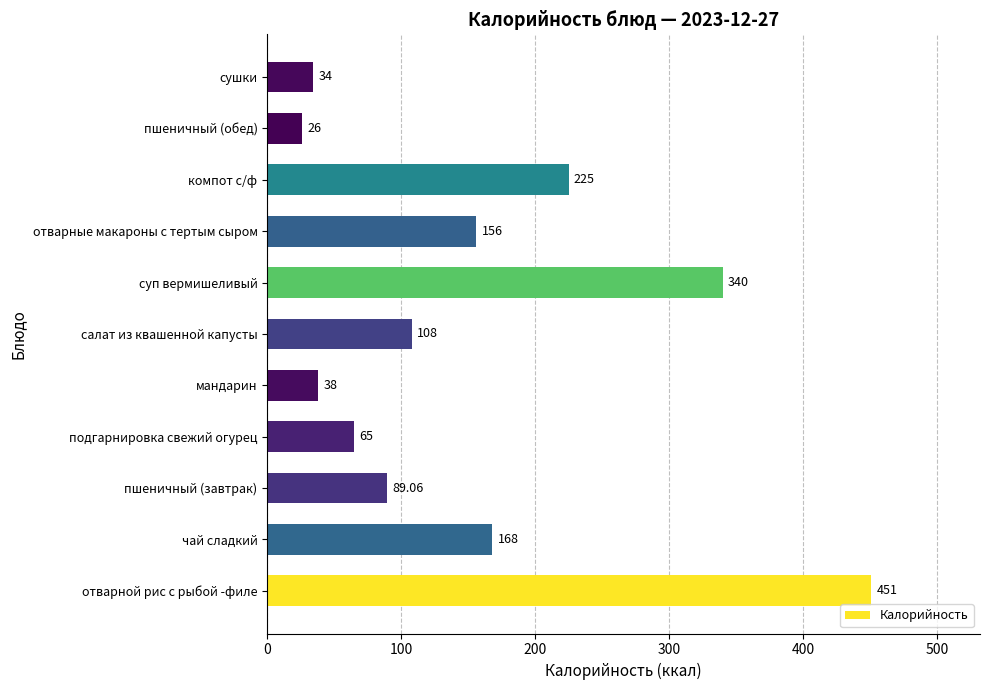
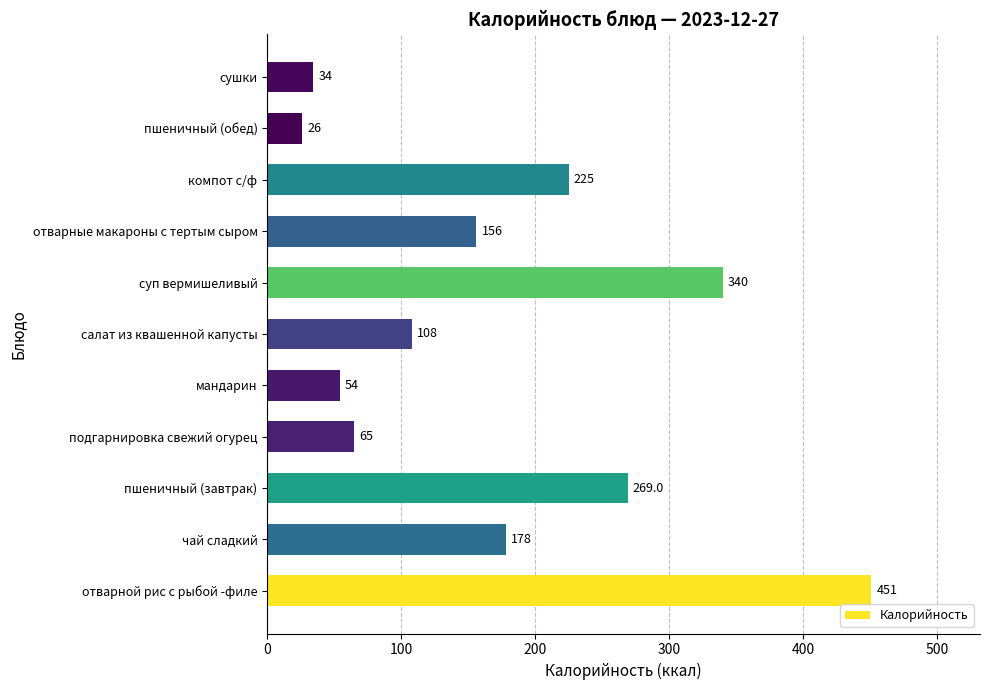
мандарин: 38 -> 54
пшеничный (завтрак): 89.06 -> 269.0
чай сладкий: 168 -> 178
